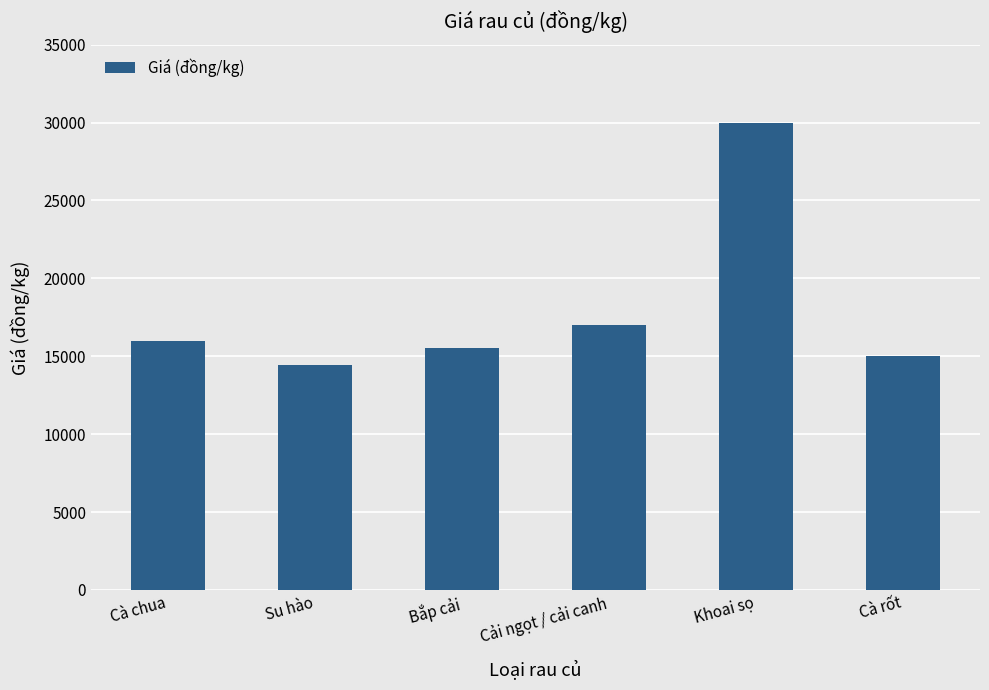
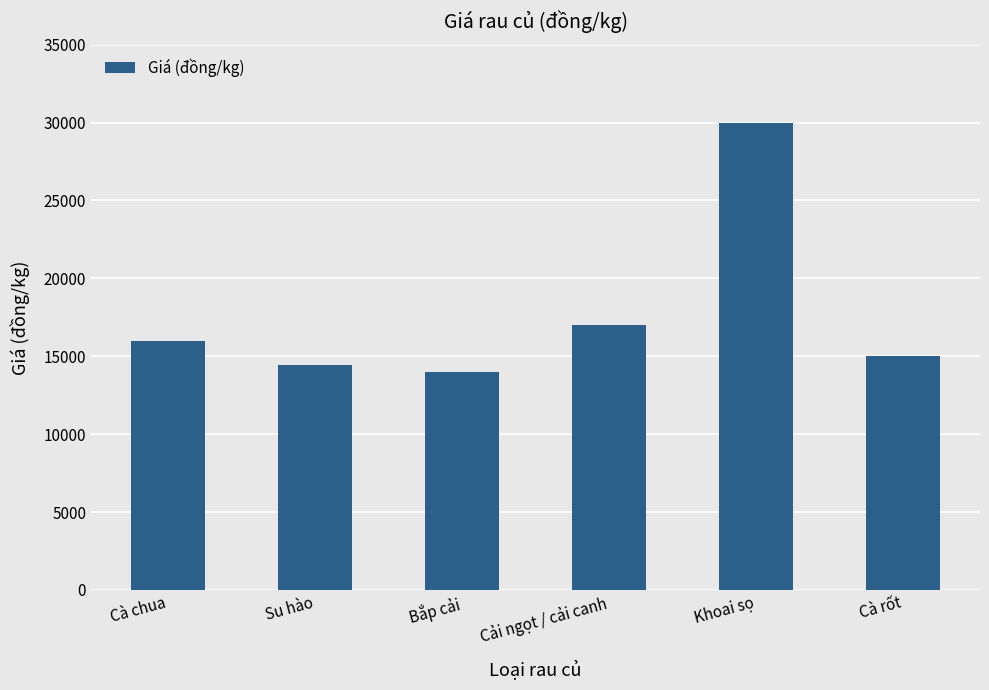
Bắp cải: 15500 -> 14000
